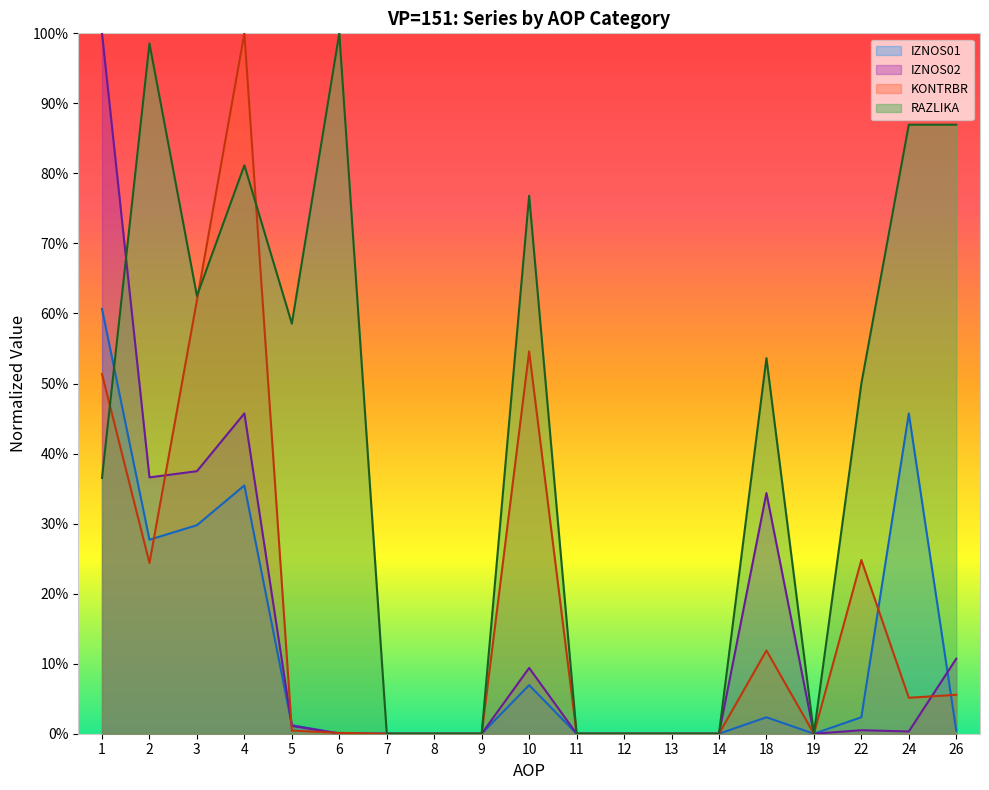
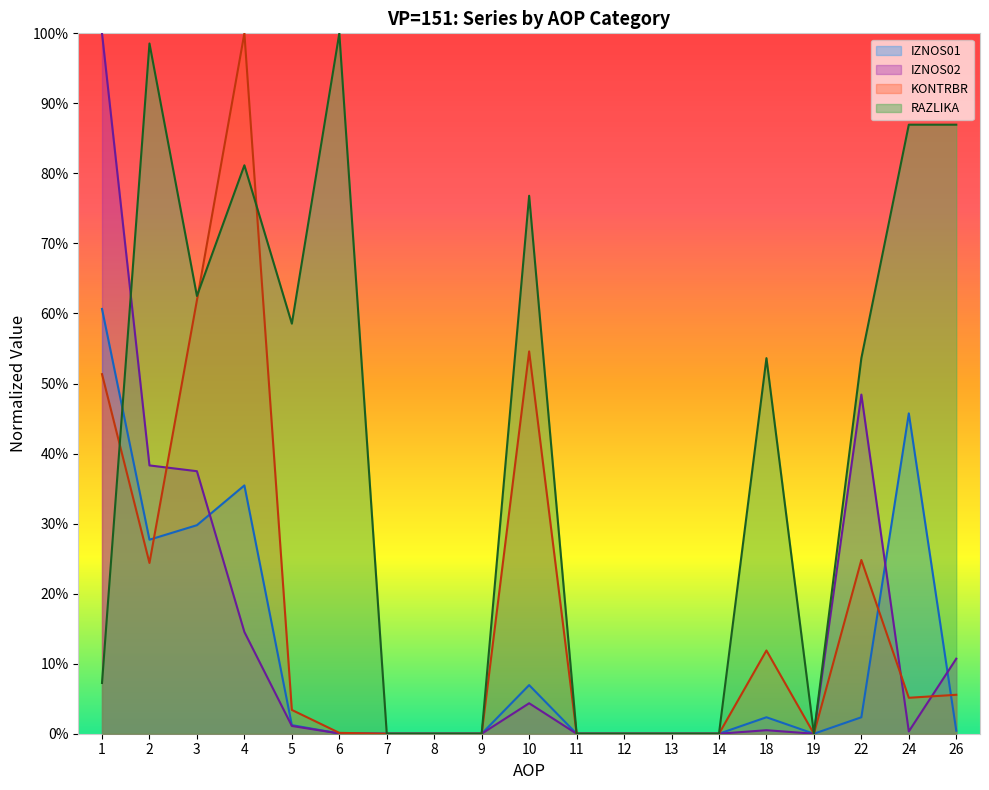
RAZLIKA, 1: 37% -> 7%
IZNOS02, 2: 37% -> 38%
IZNOS02, 4: 46% -> 15%
KONTRBR, 5: 0% -> 3%
IZNOS02, 10: 9% -> 4%
IZNOS02, 18: 34% -> 1%
IZNOS02, 22: 1% -> 48%
RAZLIKA, 22: 50% -> 54%
